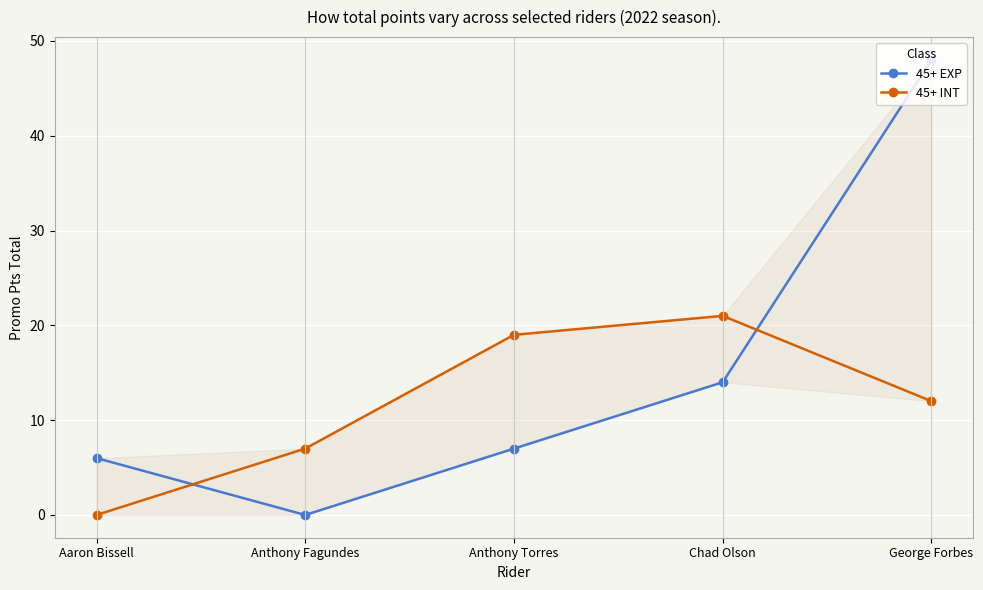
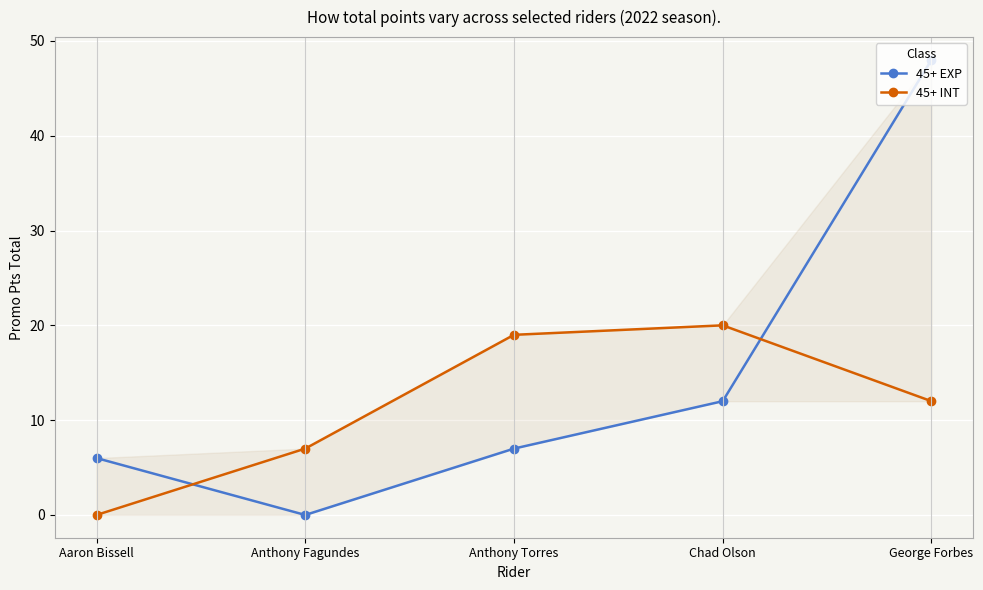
45+ EXP, Chad Olson: 14 -> 12
45+ INT, Chad Olson: 21 -> 20
